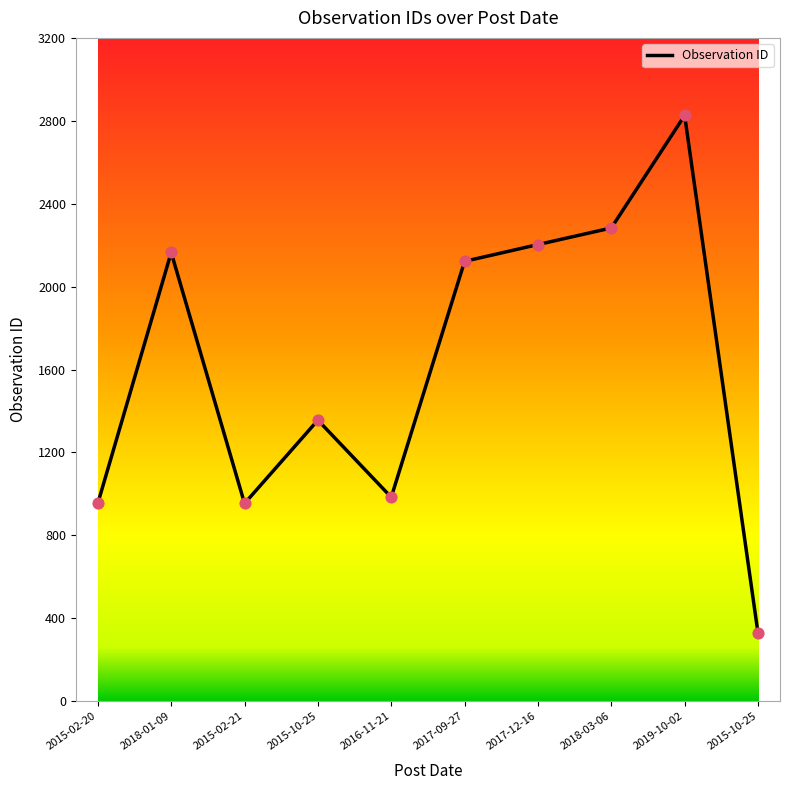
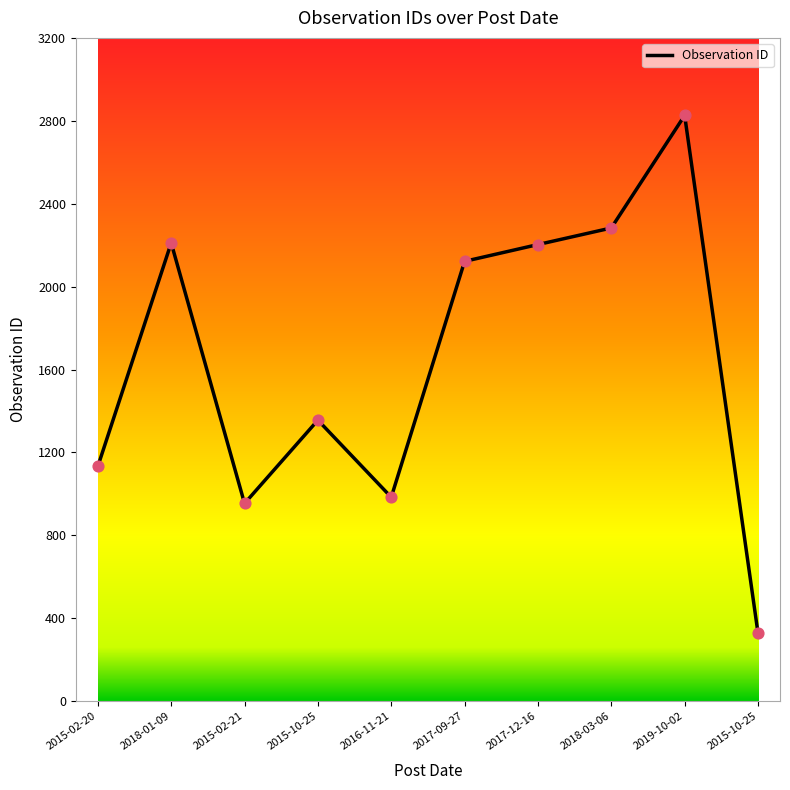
2015-02-20: 960 -> 1130
2018-01-09: 2170 -> 2210
